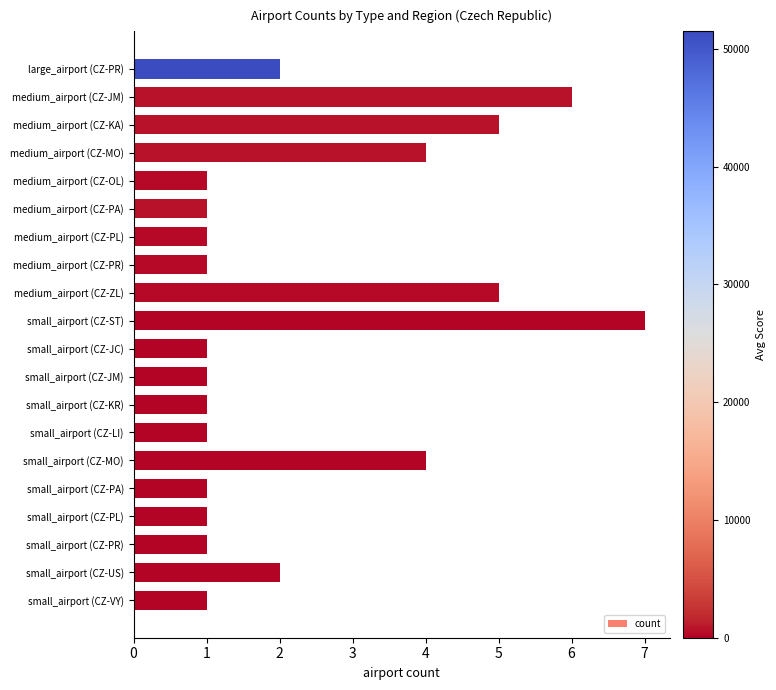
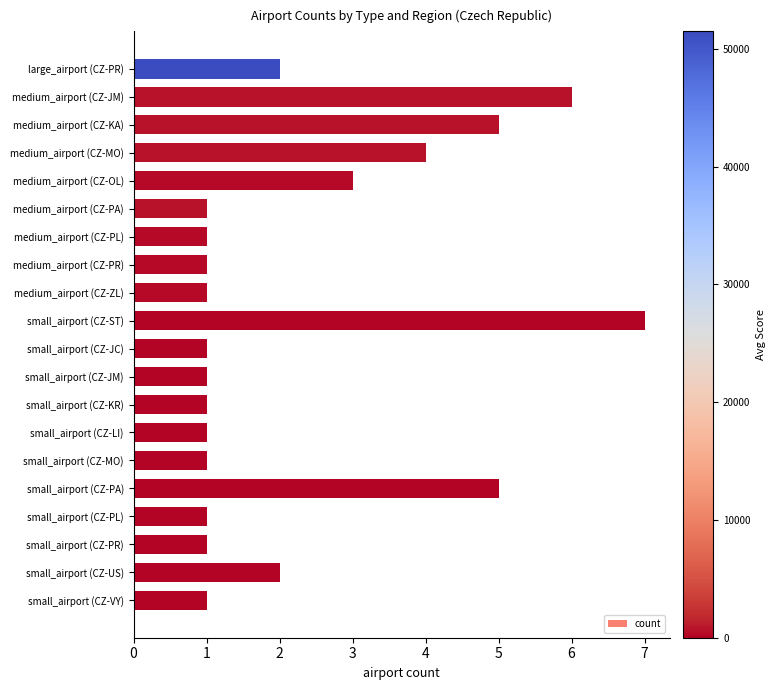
medium_airport (CZ-OL): 1 -> 3
medium_airport (CZ-ZL): 5 -> 1
small_airport (CZ-MO): 4 -> 1
small_airport (CZ-PA): 1 -> 5
